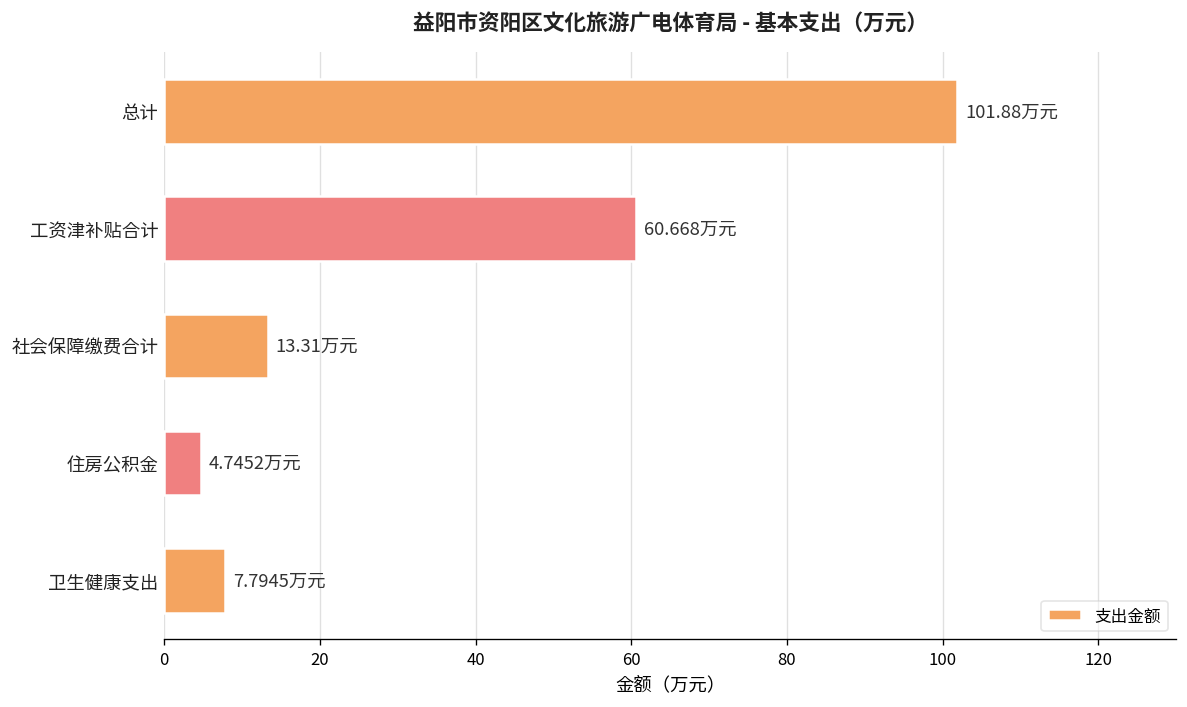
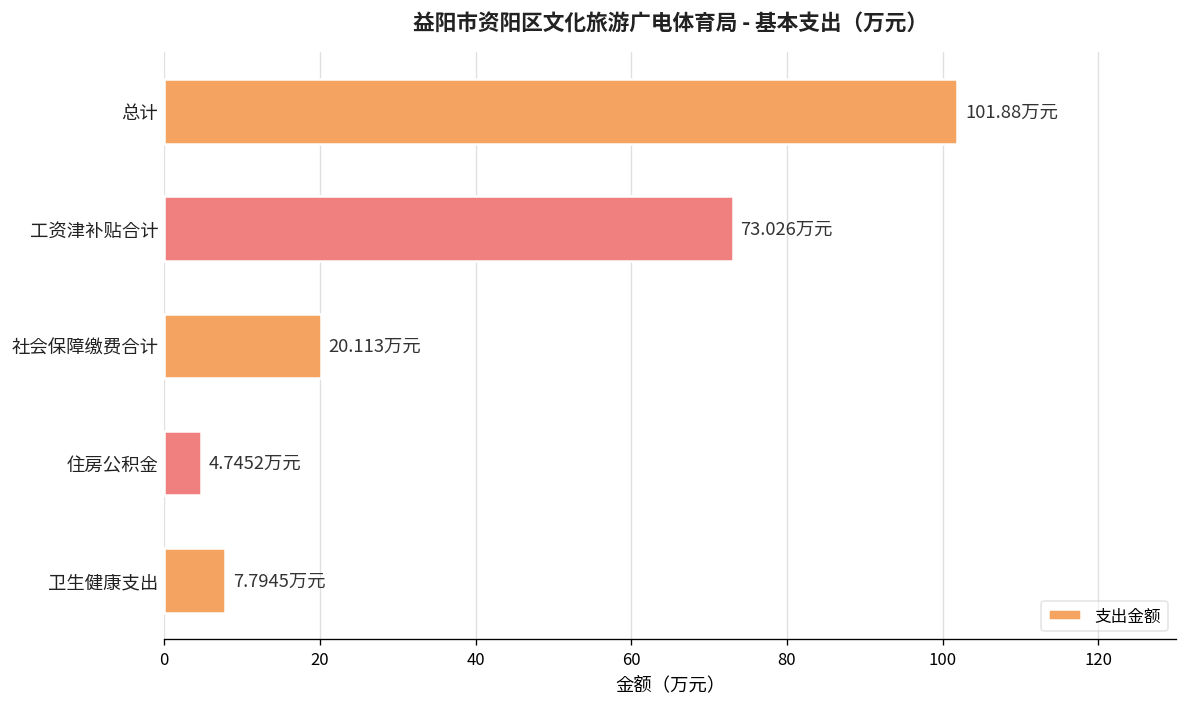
工资津补贴合计: 60.668 -> 73.026
社会保障缴费合计: 13.31 -> 20.113
